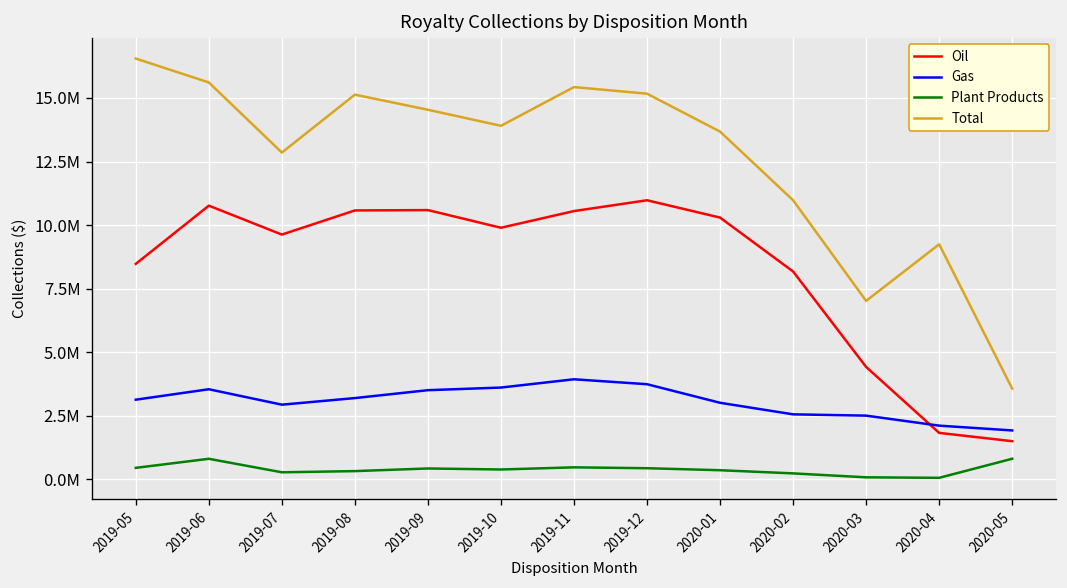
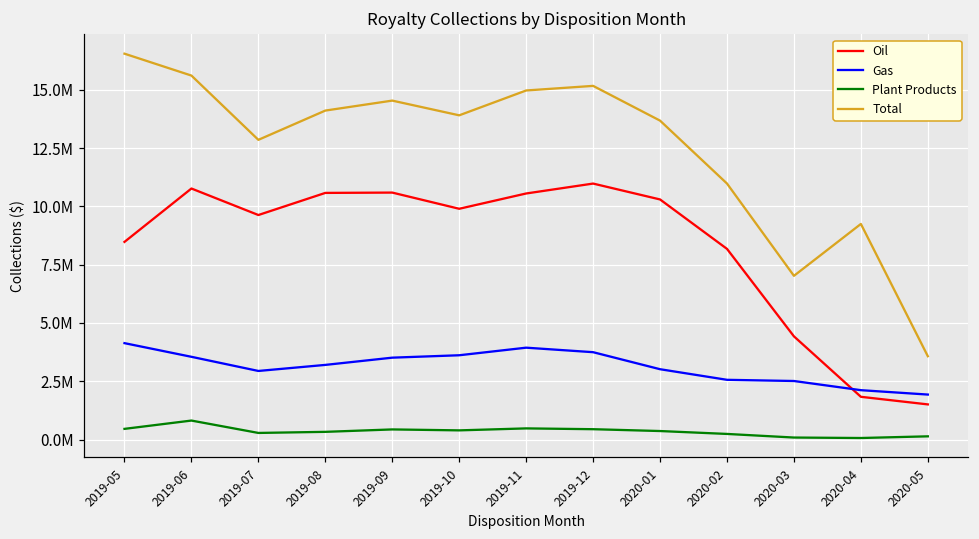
Gas, 2019-05: 3100000 -> 4100000
Total, 2019-08: 15100000 -> 14100000
Total, 2019-11: 15400000 -> 15000000
Plant Products, 2020-05: 800000 -> 100000
